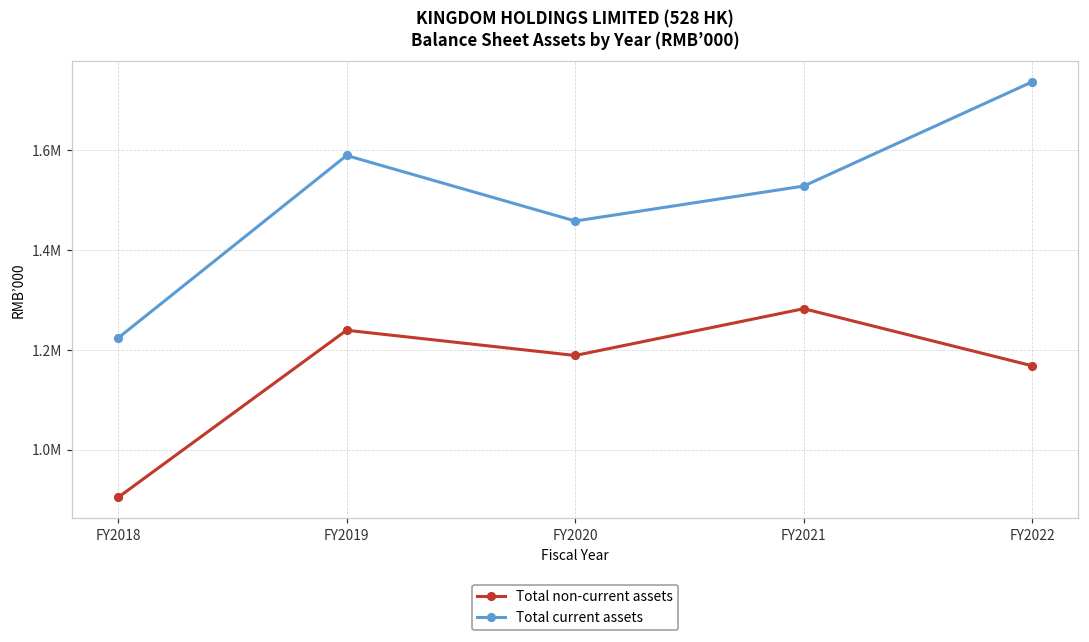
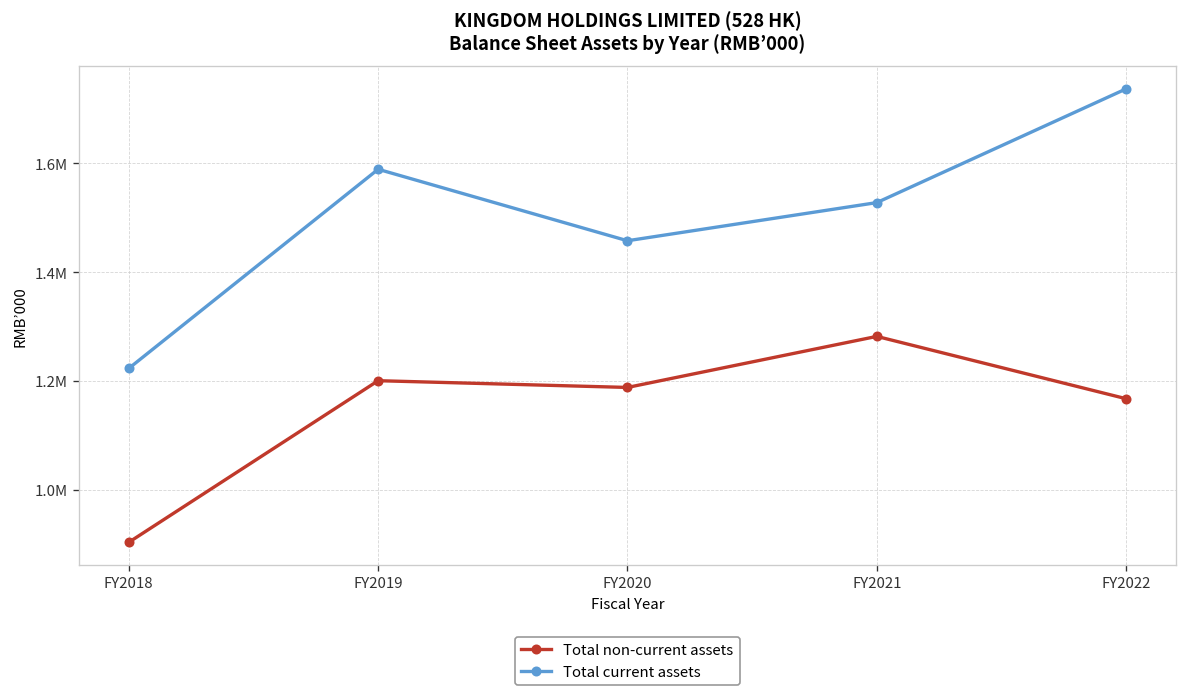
Total non-current assets, FY2019: 1240000 -> 1200000
